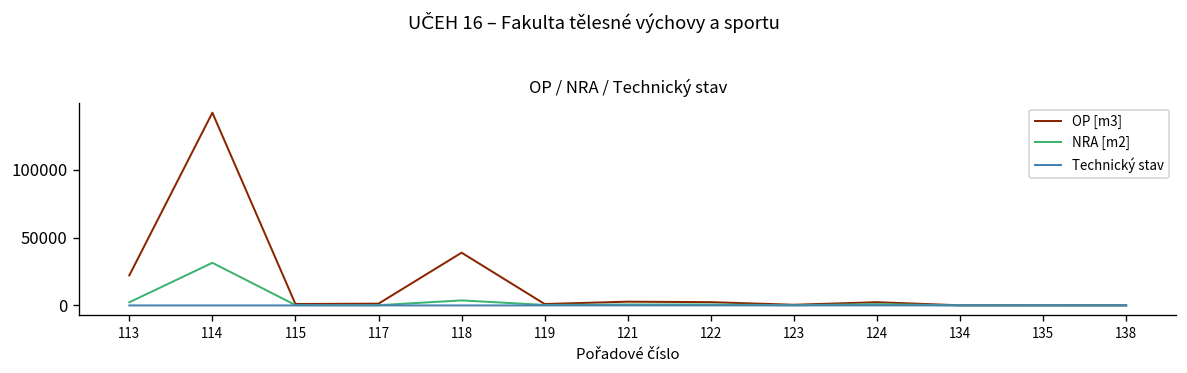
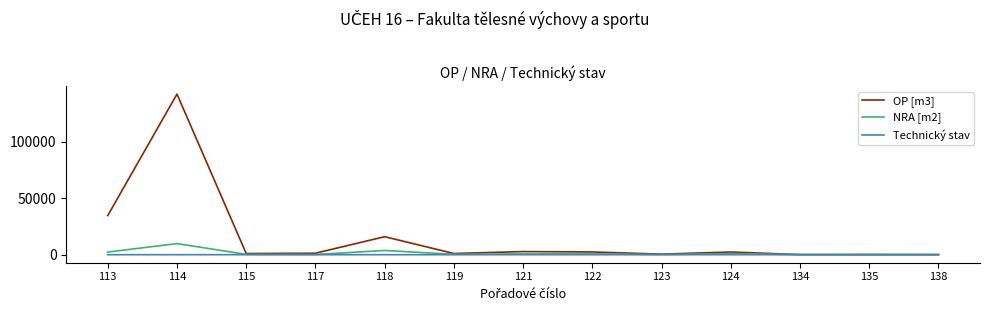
OP [m3], 113: 22000 -> 35000
NRA [m2], 114: 31000 -> 10000
OP [m3], 118: 39000 -> 16000
